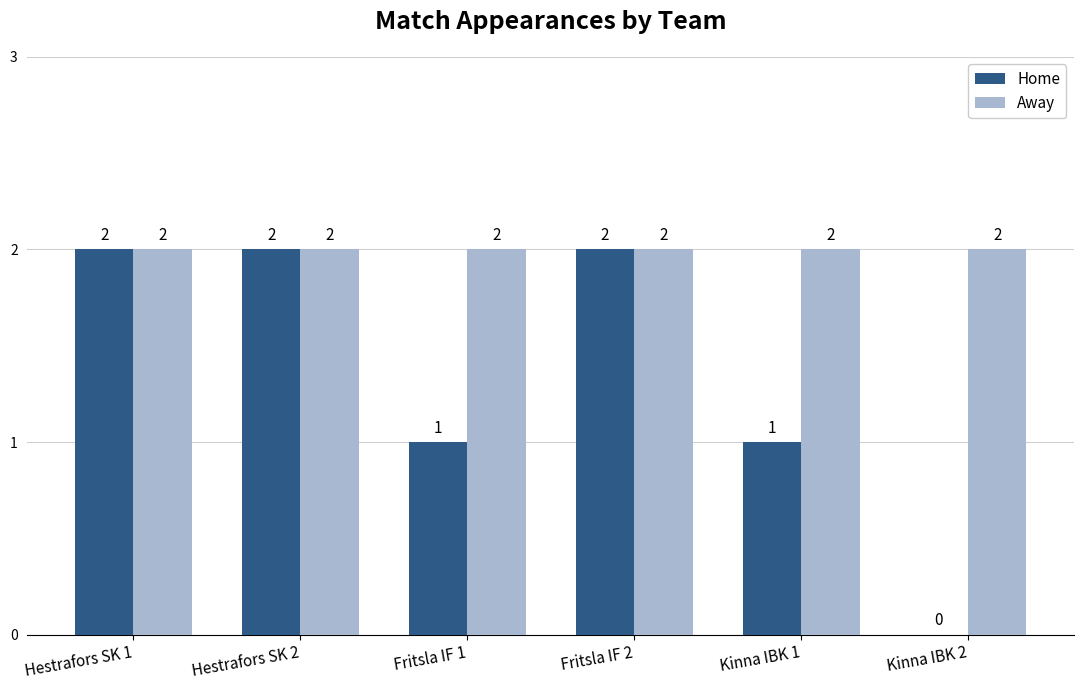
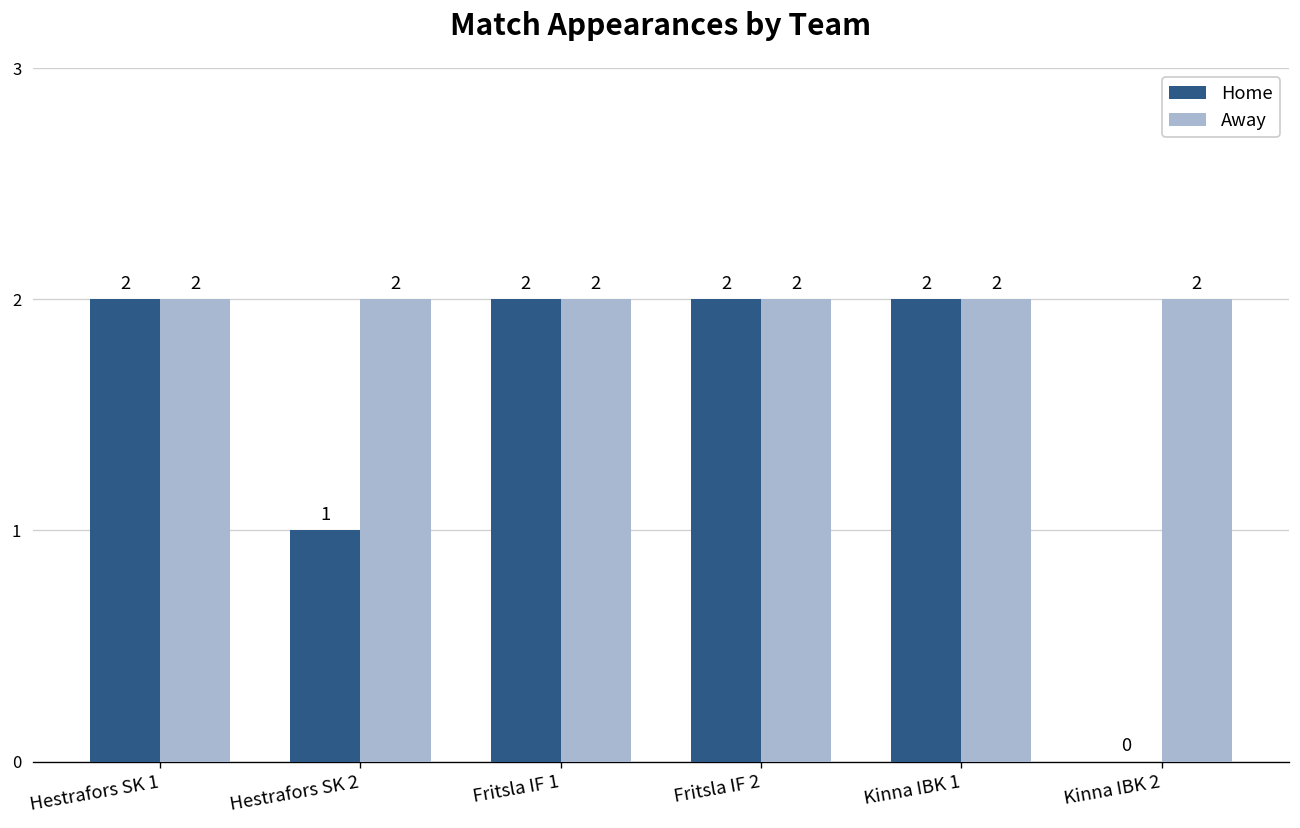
Home, Hestrafors SK 2: 2 -> 1
Home, Fritsla IF 1: 1 -> 2
Home, Kinna IBK 1: 1 -> 2
